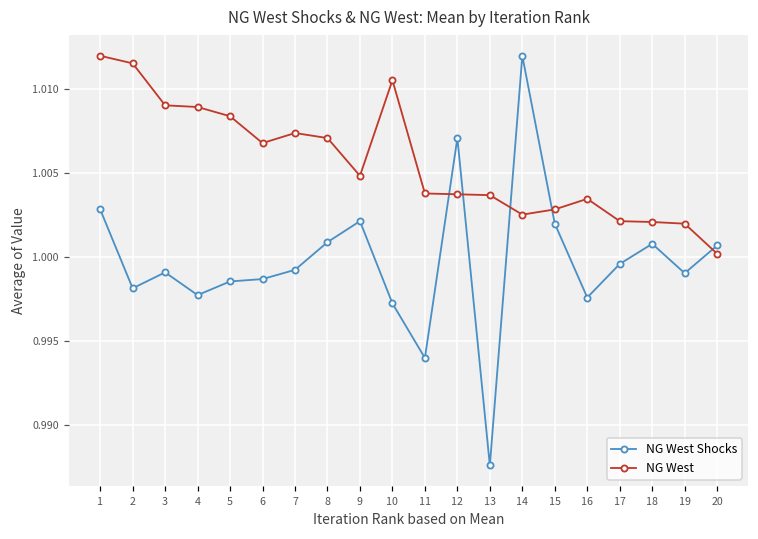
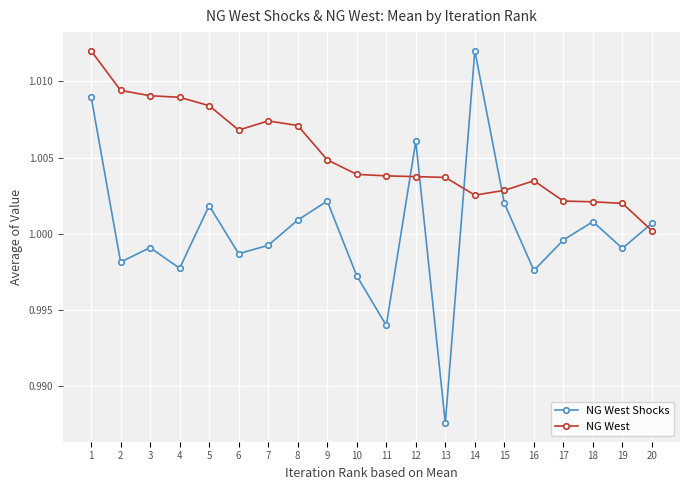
NG West Shocks, 1: 1.0029 -> 1.0090
NG West, 2: 1.0116 -> 1.0094
NG West Shocks, 5: 0.9986 -> 1.0019
NG West, 10: 1.0105 -> 1.0039
NG West Shocks, 12: 1.0071 -> 1.0061
